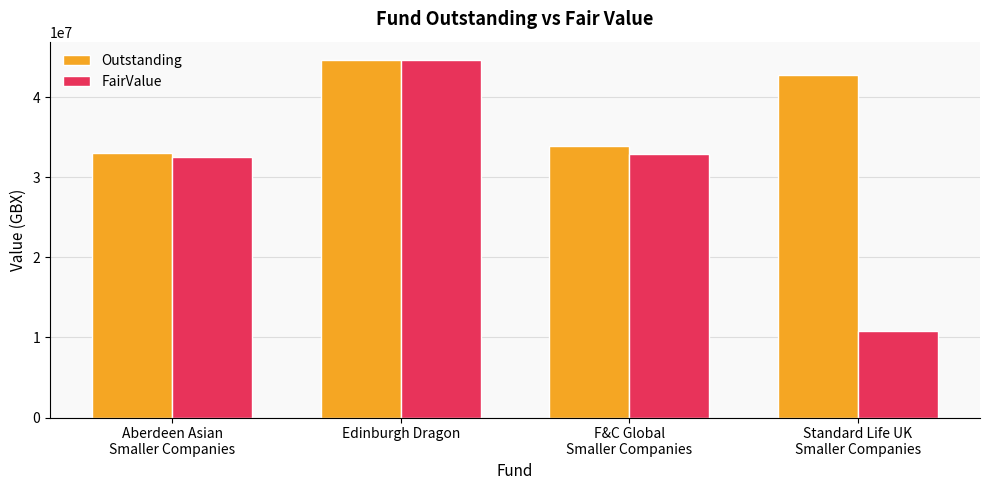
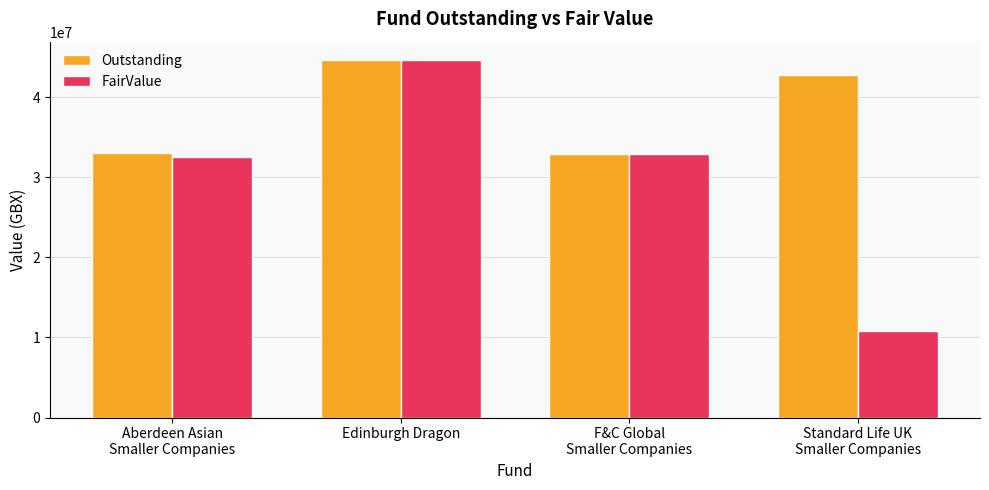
Outstanding, F&C Global Smaller Companies: 34000000 -> 33000000
